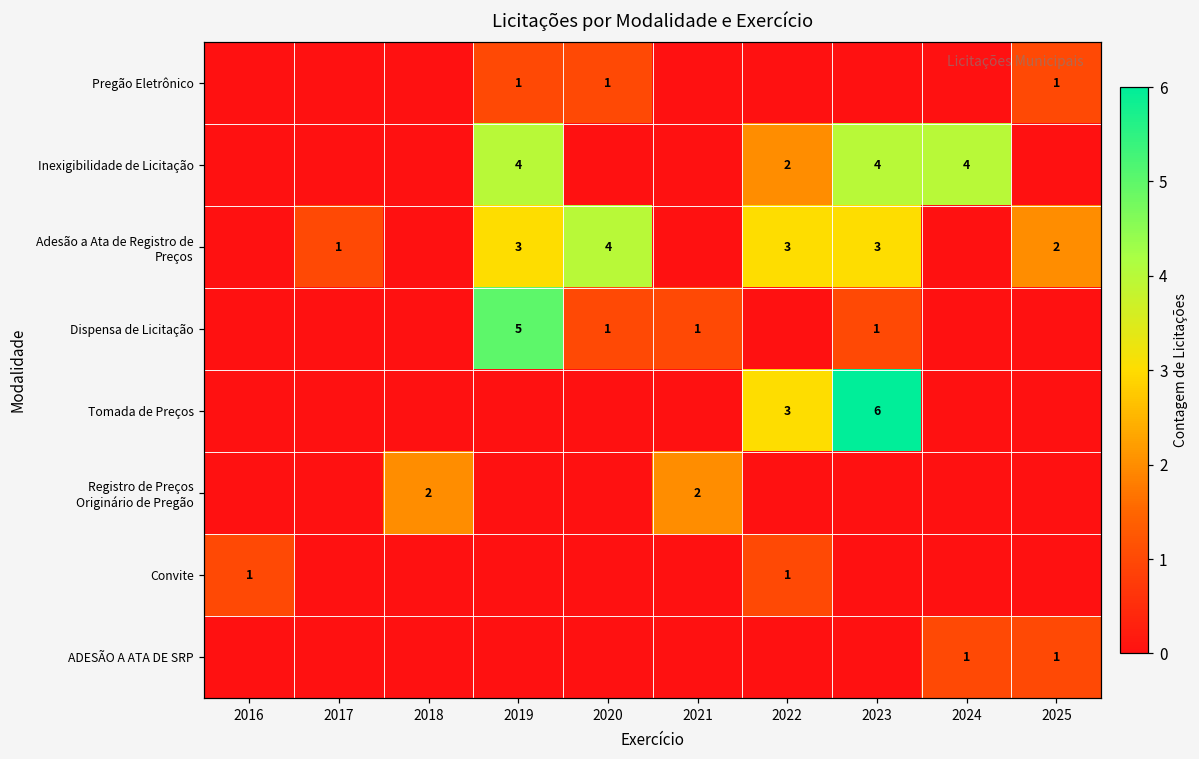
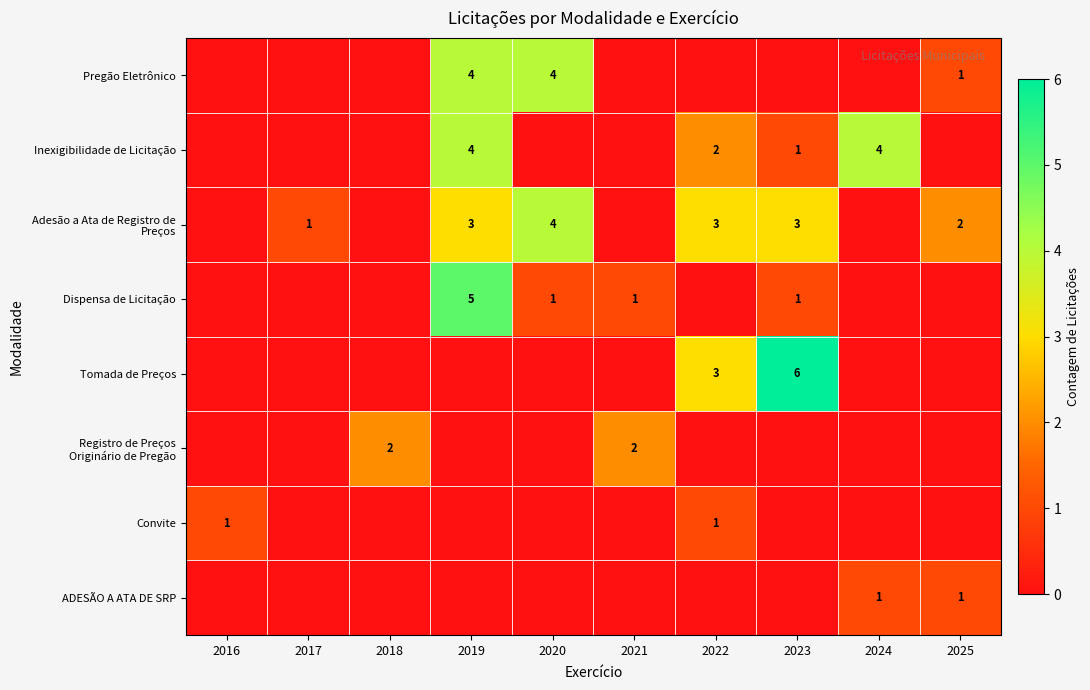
Pregão Eletrônico, 2019: 1 -> 4
Pregão Eletrônico, 2020: 1 -> 4
Inexigibilidade de Licitação, 2023: 4 -> 1
